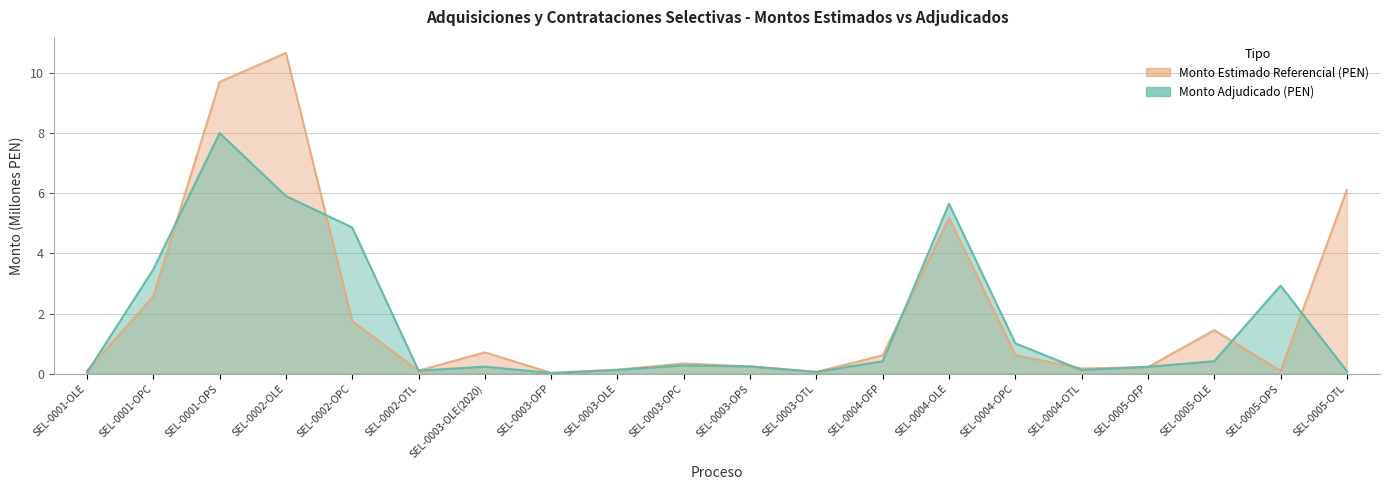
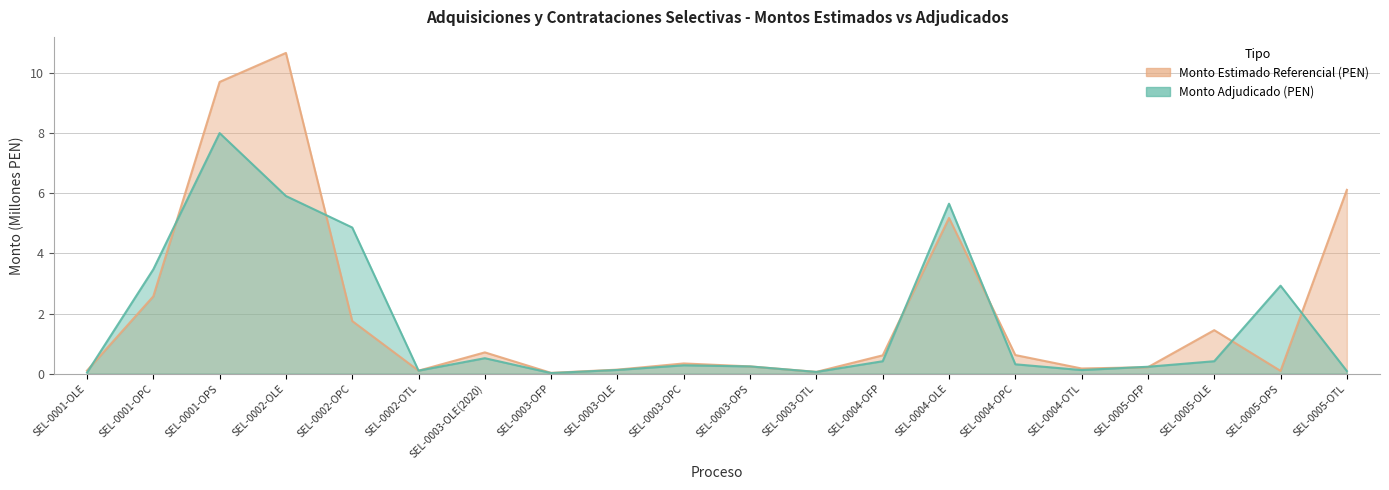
Monto Adjudicado (PEN), SEL-0003-OLE(2020): 0.2 -> 0.5
Monto Adjudicado (PEN), SEL-0004-OPC: 1.0 -> 0.3
